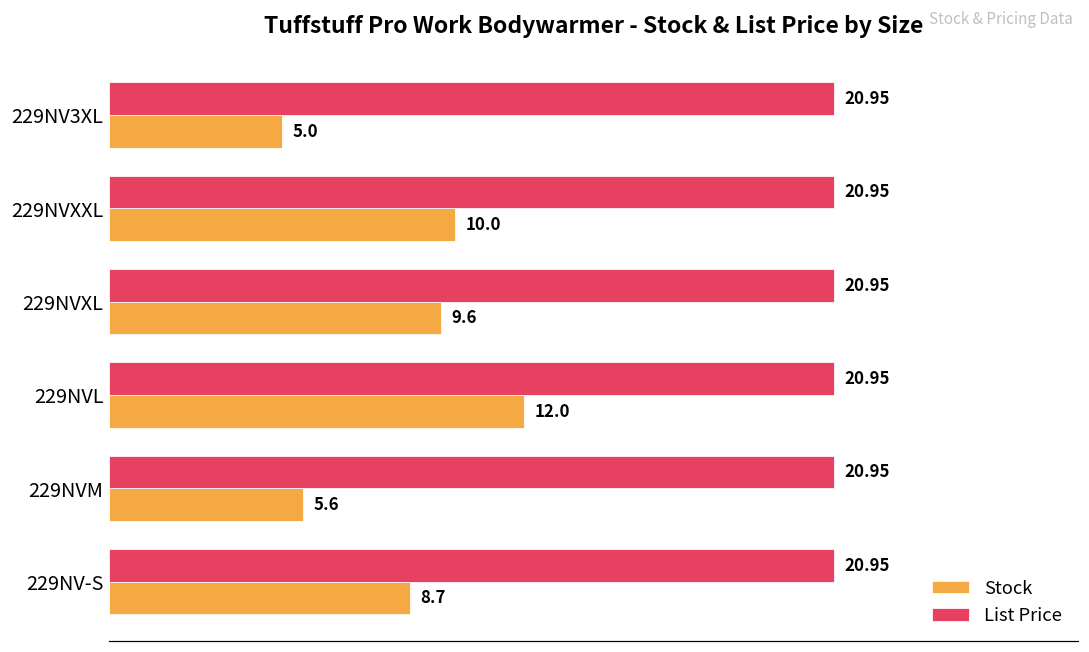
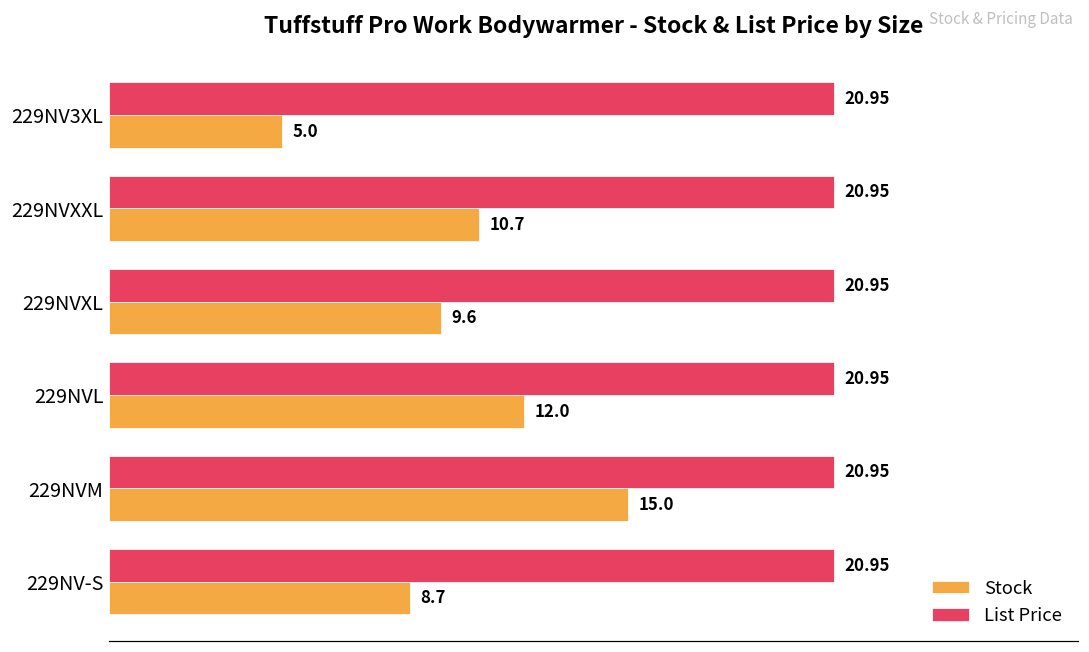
Stock, 229NVXXL: 10.0 -> 10.7
Stock, 229NVM: 5.6 -> 15.0
